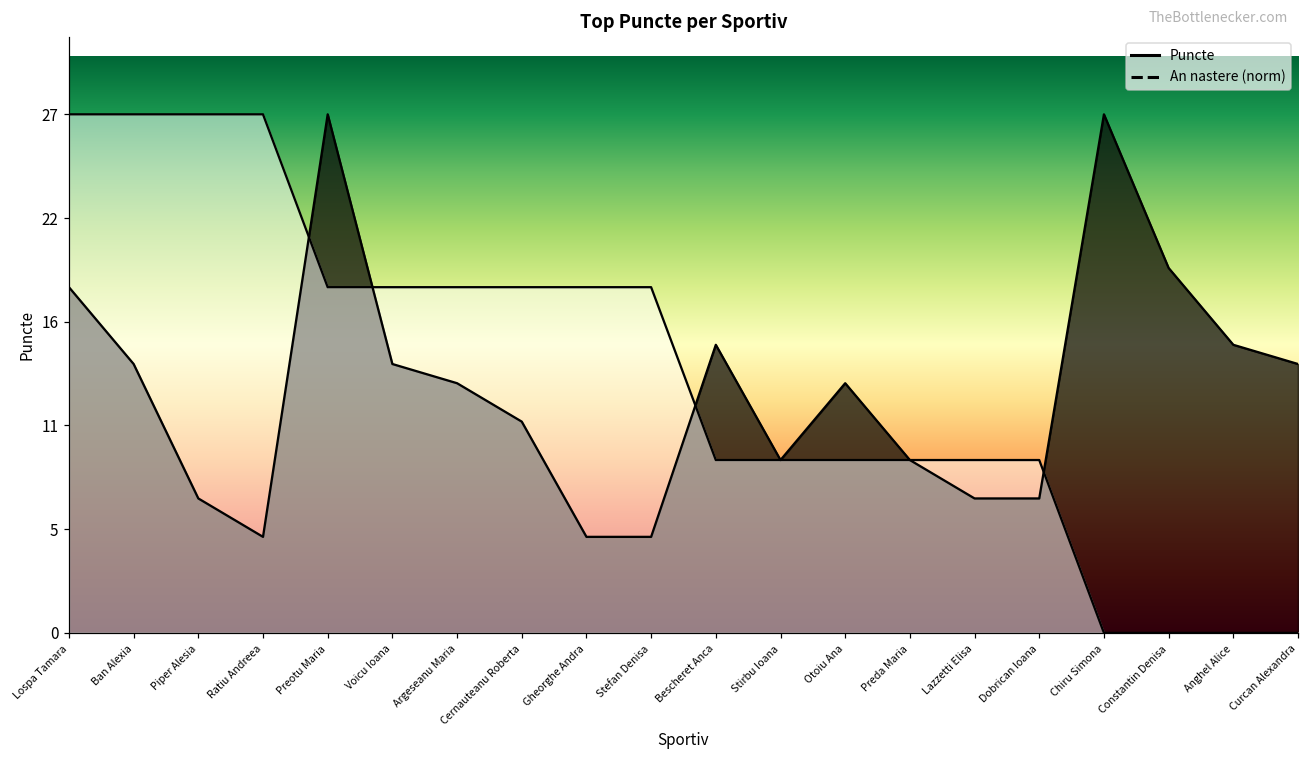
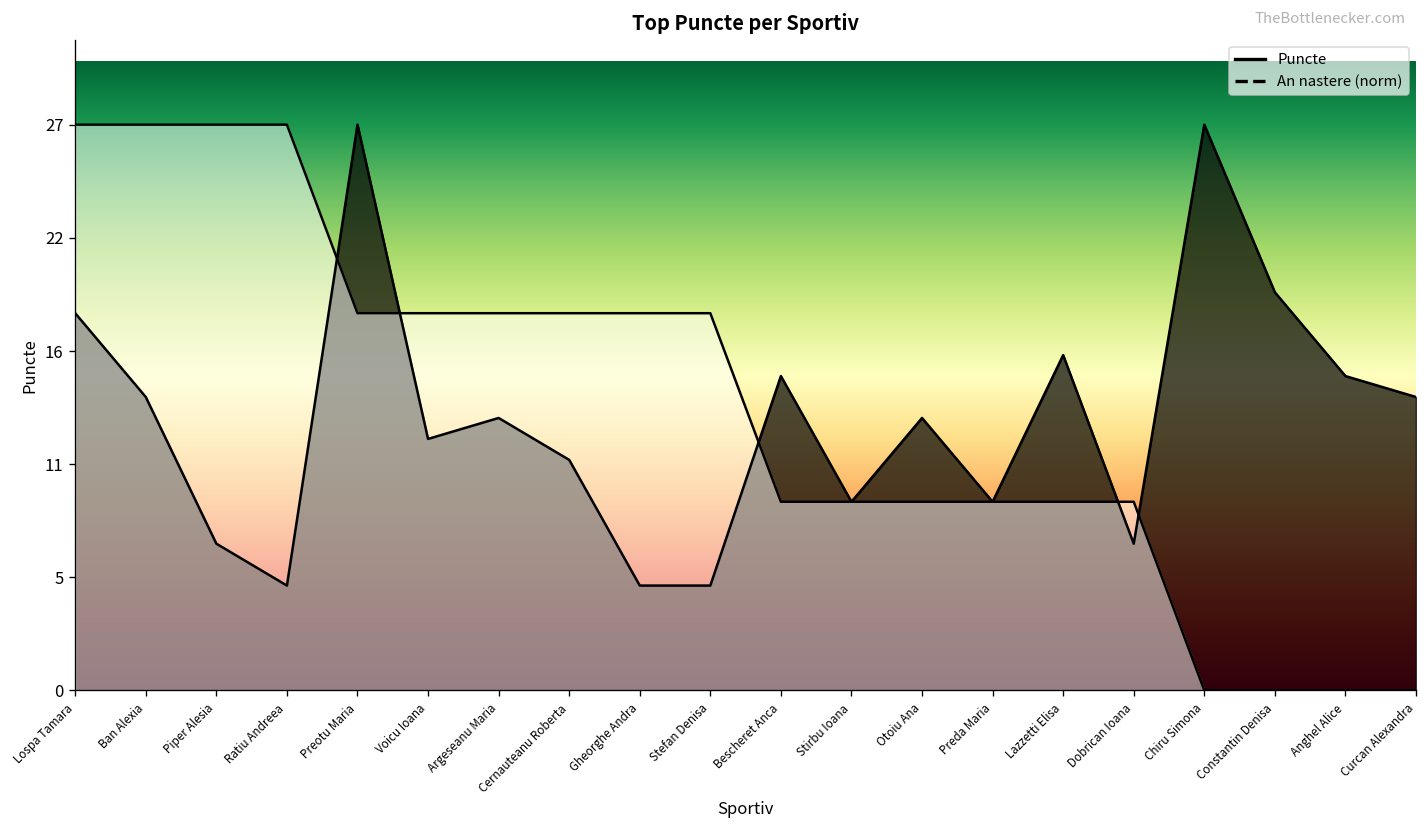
Puncte, Voicu Ioana: 14 -> 12
Puncte, Lazzetti Elisa: 7 -> 16
